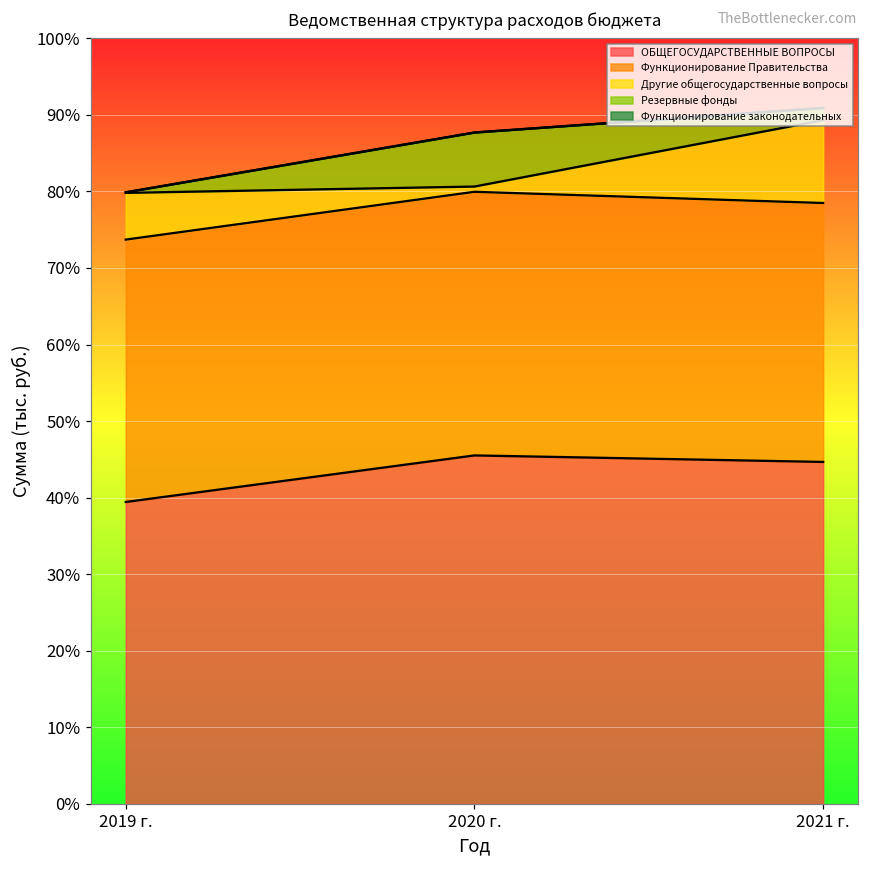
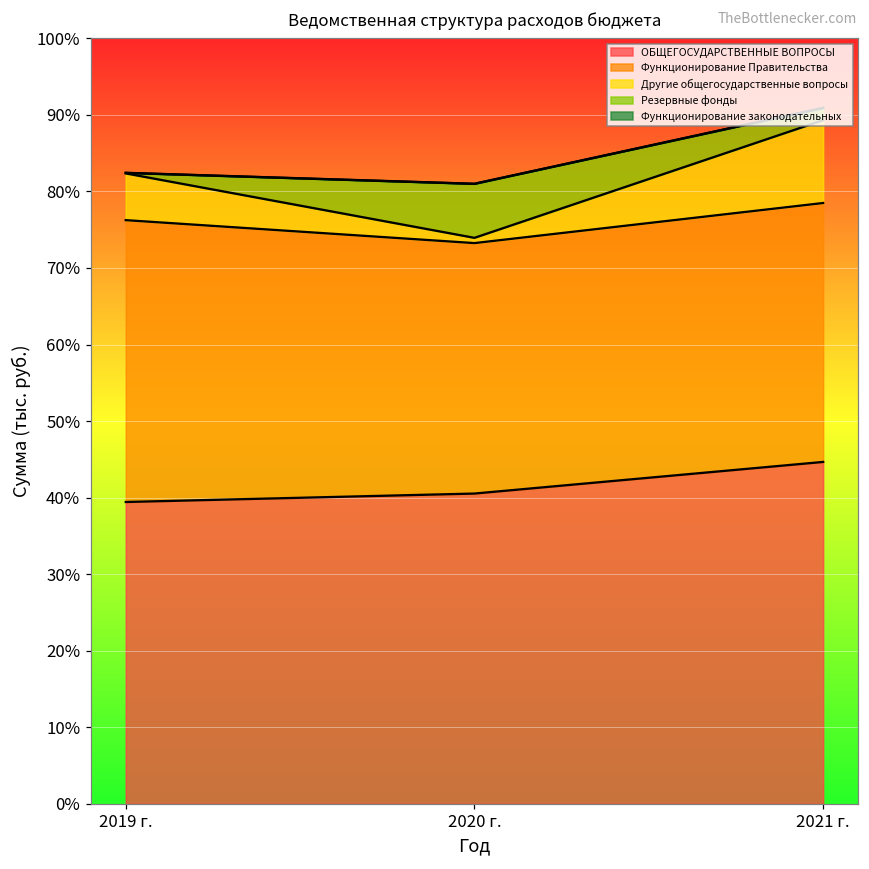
Функционирование Правительства, 2019 г.: 34% -> 37%
ОБЩЕГОСУДАРСТВЕННЫЕ ВОПРОСЫ, 2020 г.: 46% -> 41%
Функционирование Правительства, 2020 г.: 34% -> 33%
